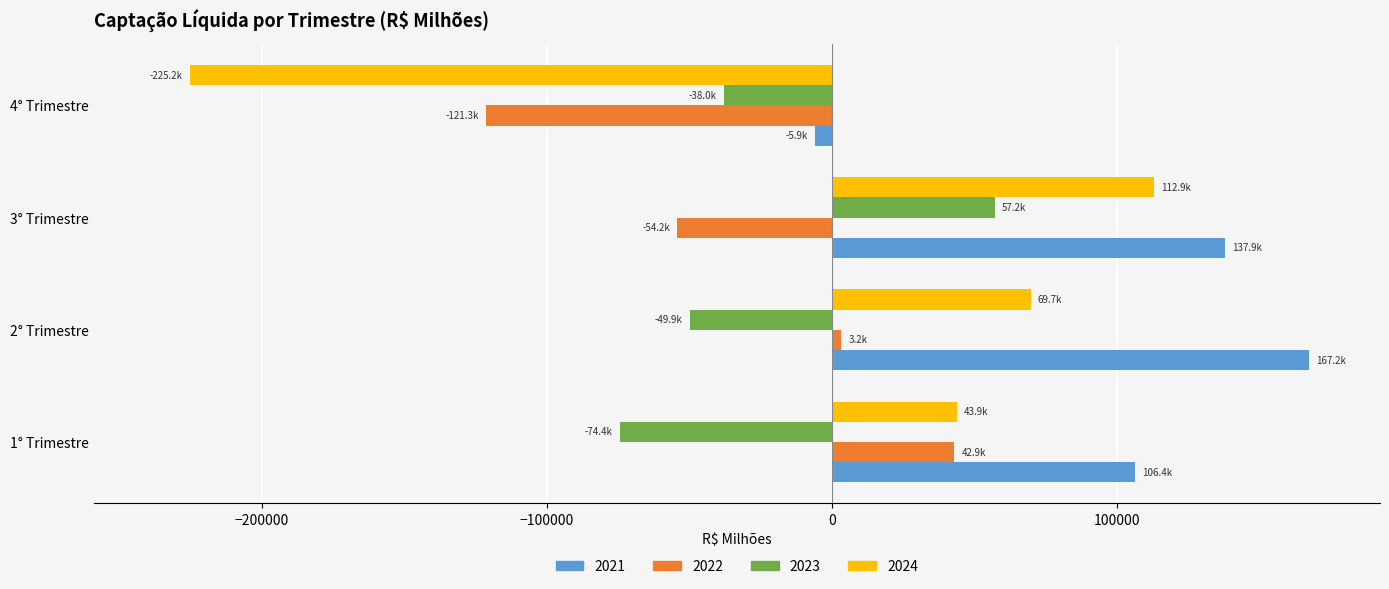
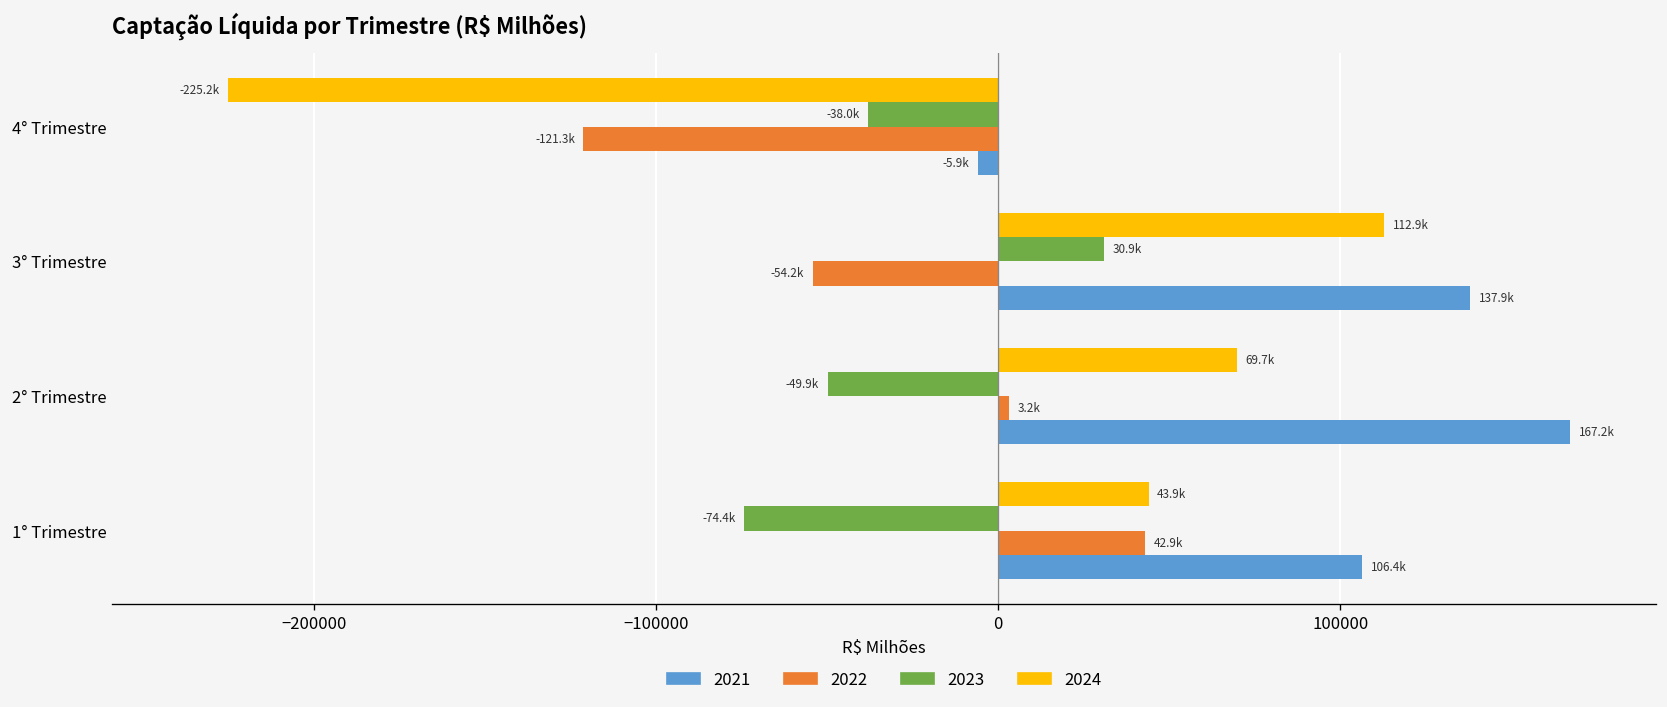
2023, 3° Trimestre: 57.2k -> 30.9k
